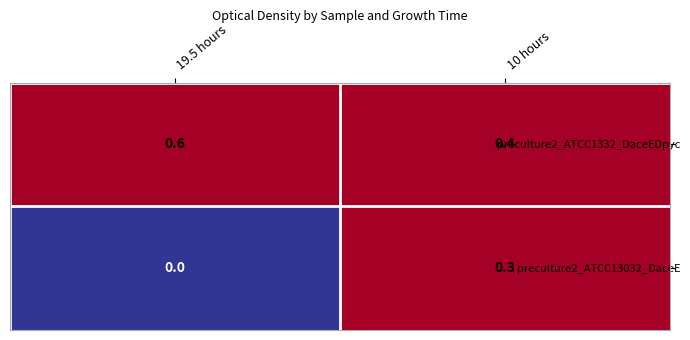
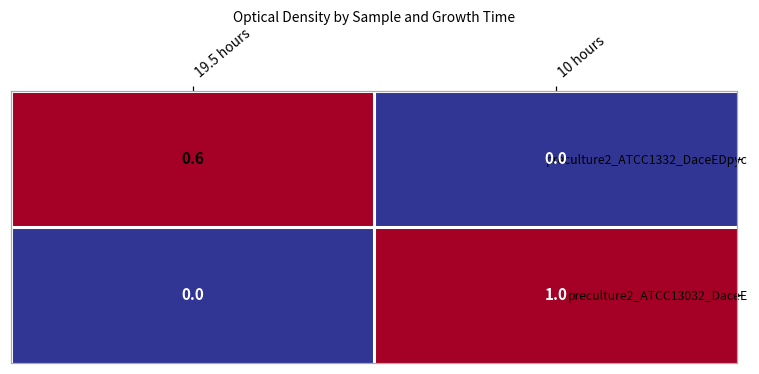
preculture2_ATCC1332_DaceEDpyc, 10 hours: 0.4 -> 0.0
preculture2_ATCC13032_DaceE, 10 hours: 0.3 -> 1.0
